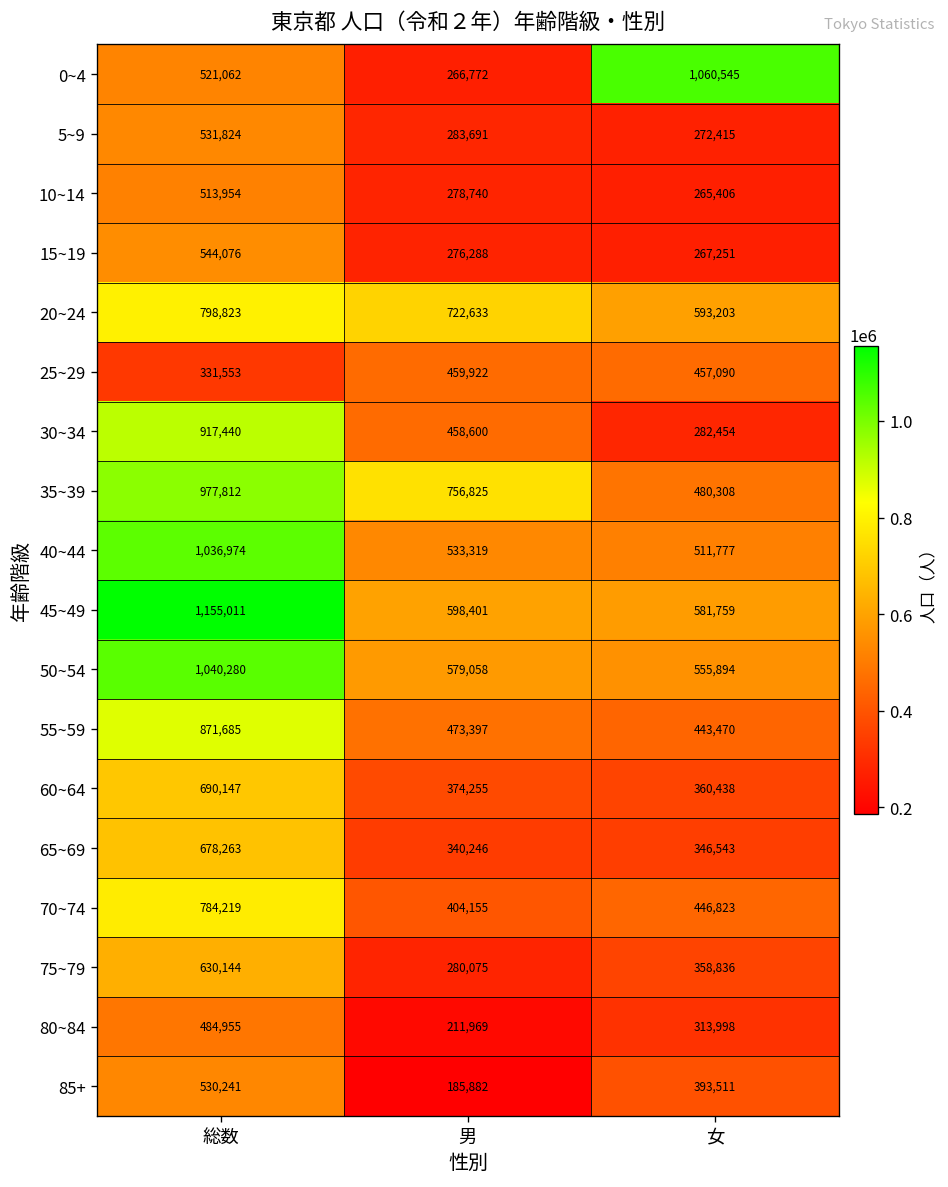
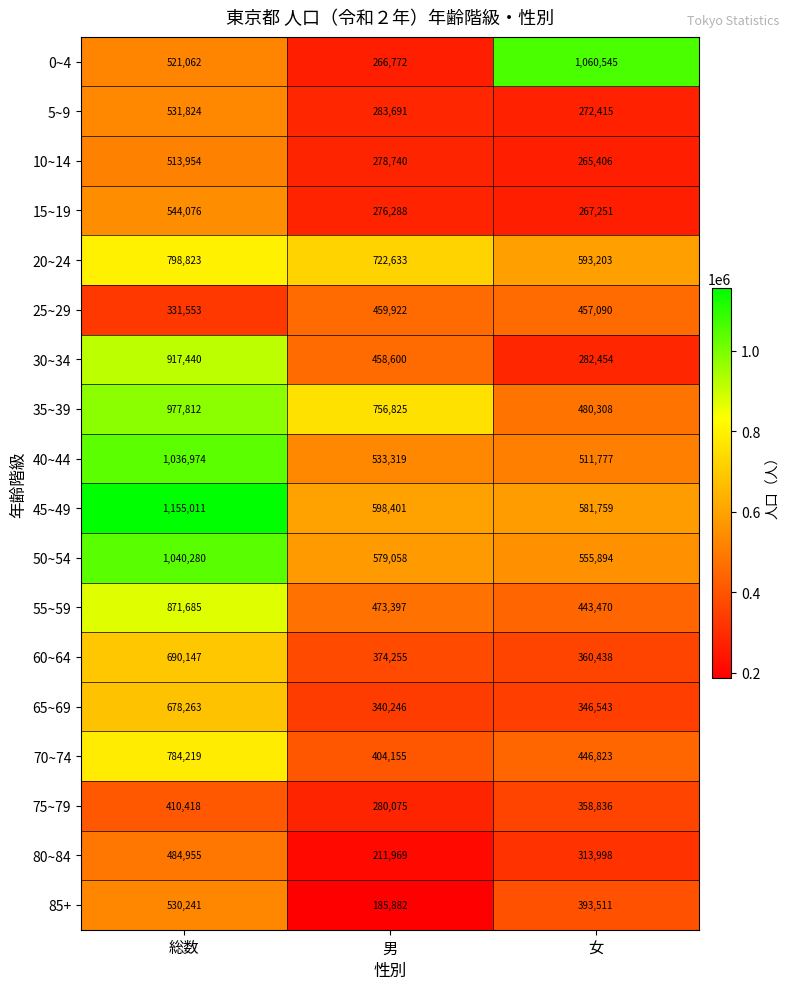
75~79, 総数: 630,144 -> 410,418
